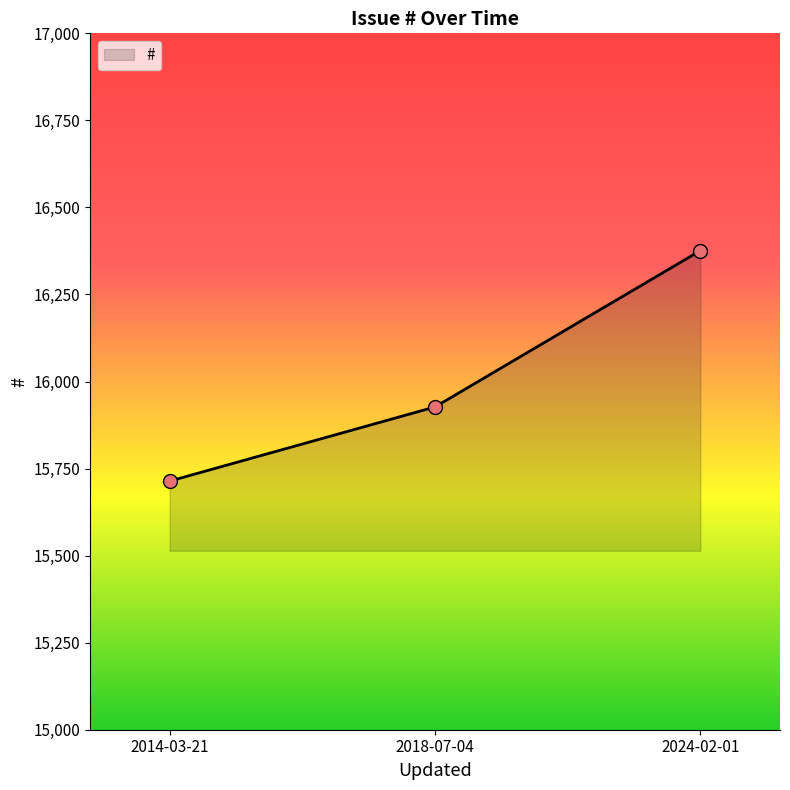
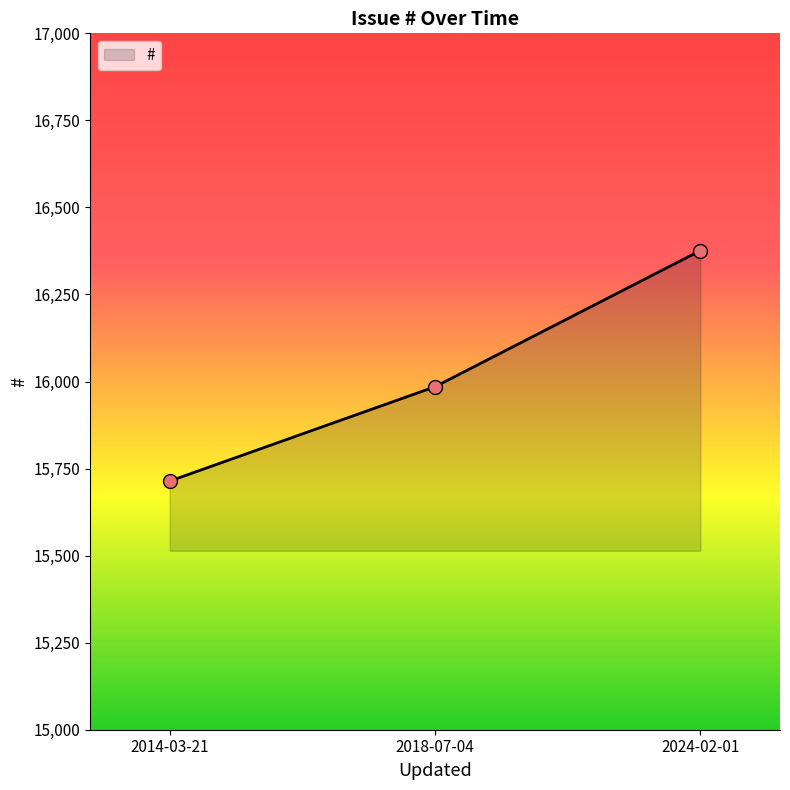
2018-07-04: 15,930 -> 15,990
